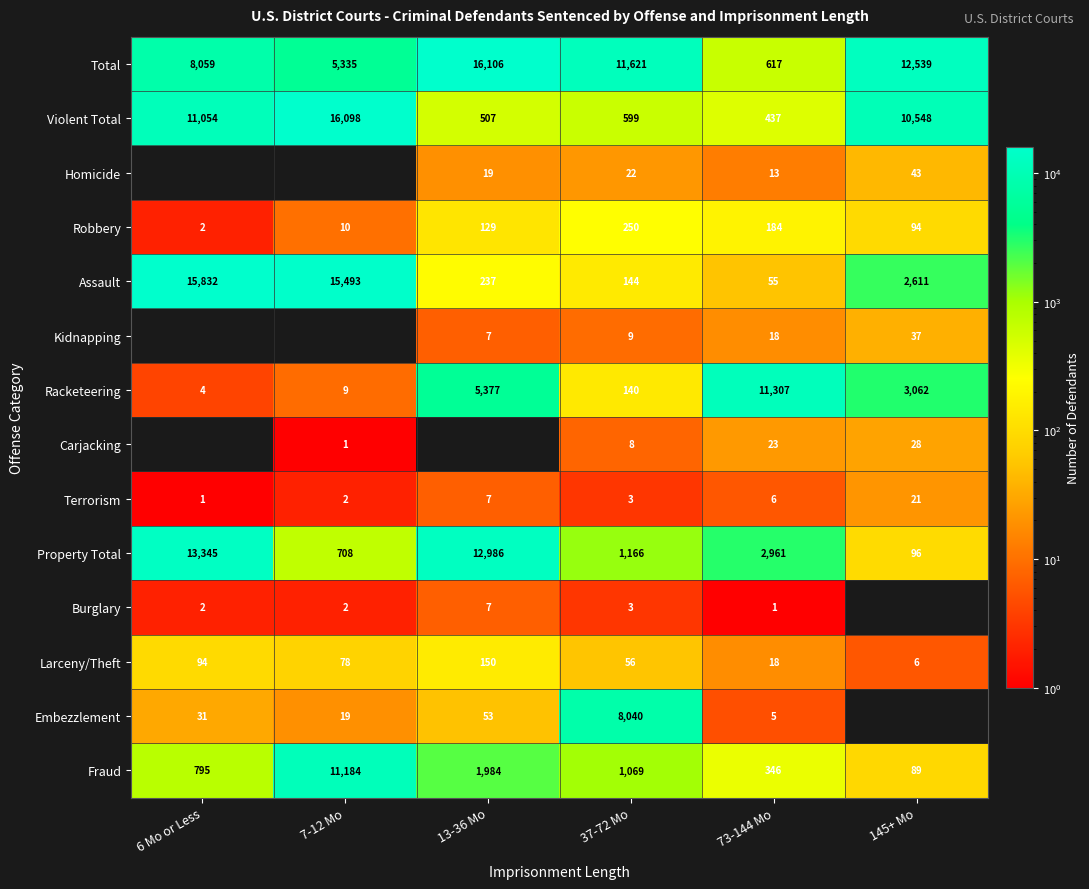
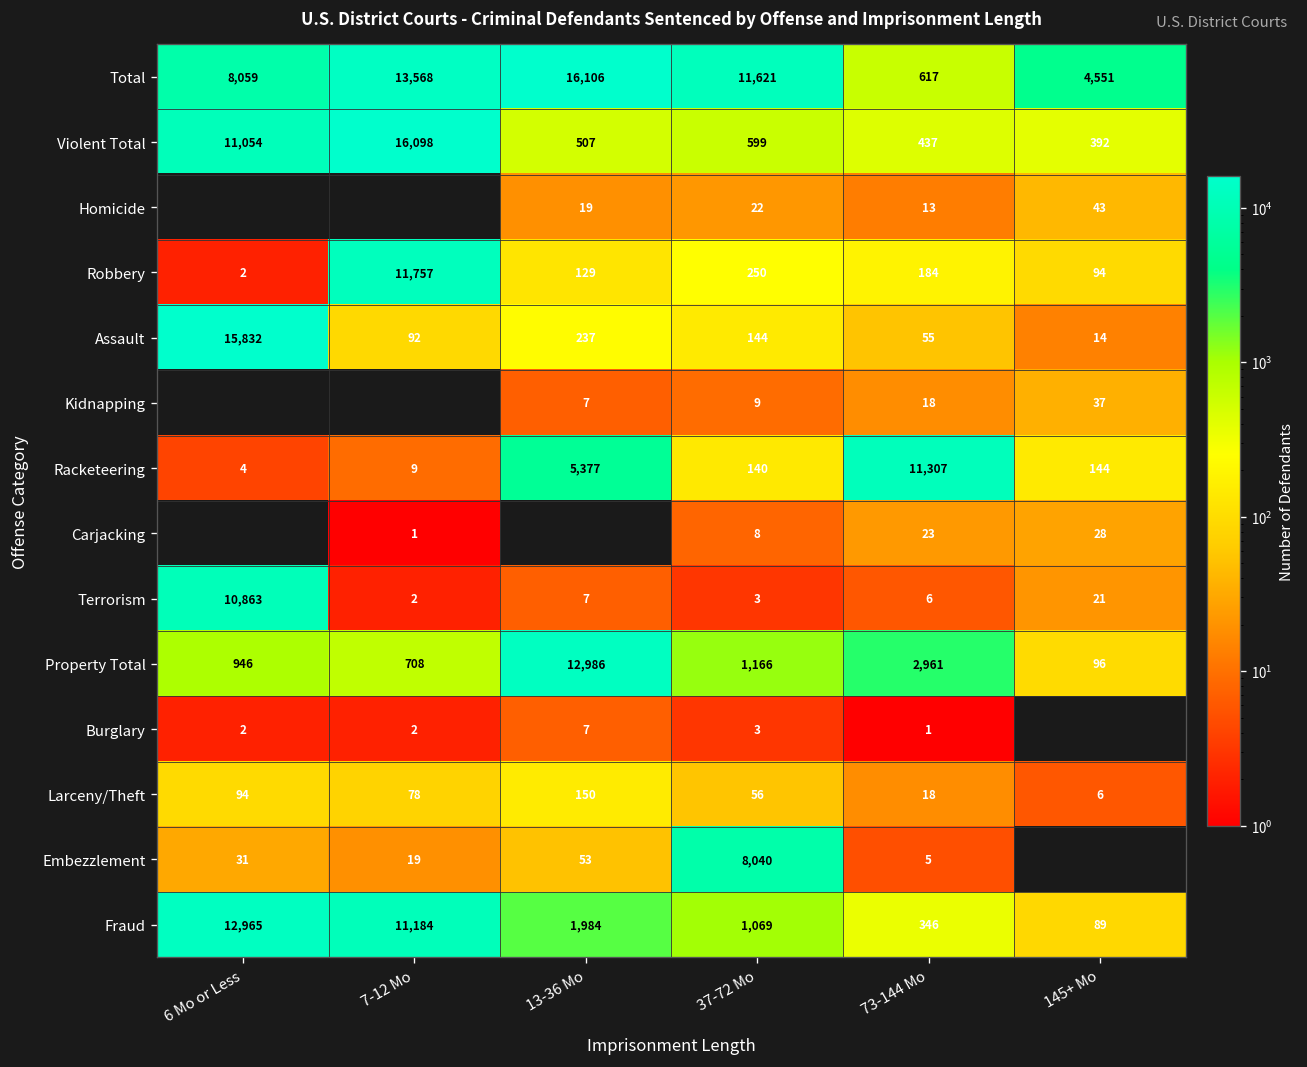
Total, 7-12 Mo: 5,335 -> 13,568
Total, 145+ Mo: 12,539 -> 4,551
Violent Total, 145+ Mo: 10,548 -> 392
Robbery, 7-12 Mo: 10 -> 11,757
Assault, 7-12 Mo: 15,493 -> 92
Assault, 145+ Mo: 2,611 -> 14
Racketeering, 145+ Mo: 3,062 -> 144
Terrorism, 6 Mo or Less: 1 -> 10,863
Property Total, 6 Mo or Less: 13,345 -> 946
Fraud, 6 Mo or Less: 795 -> 12,965
